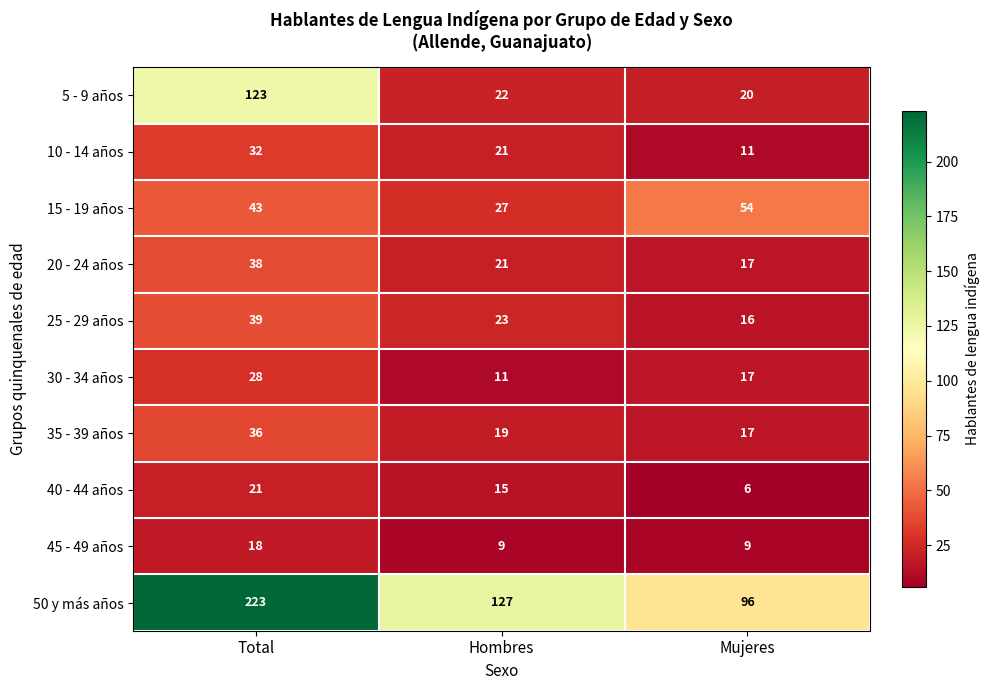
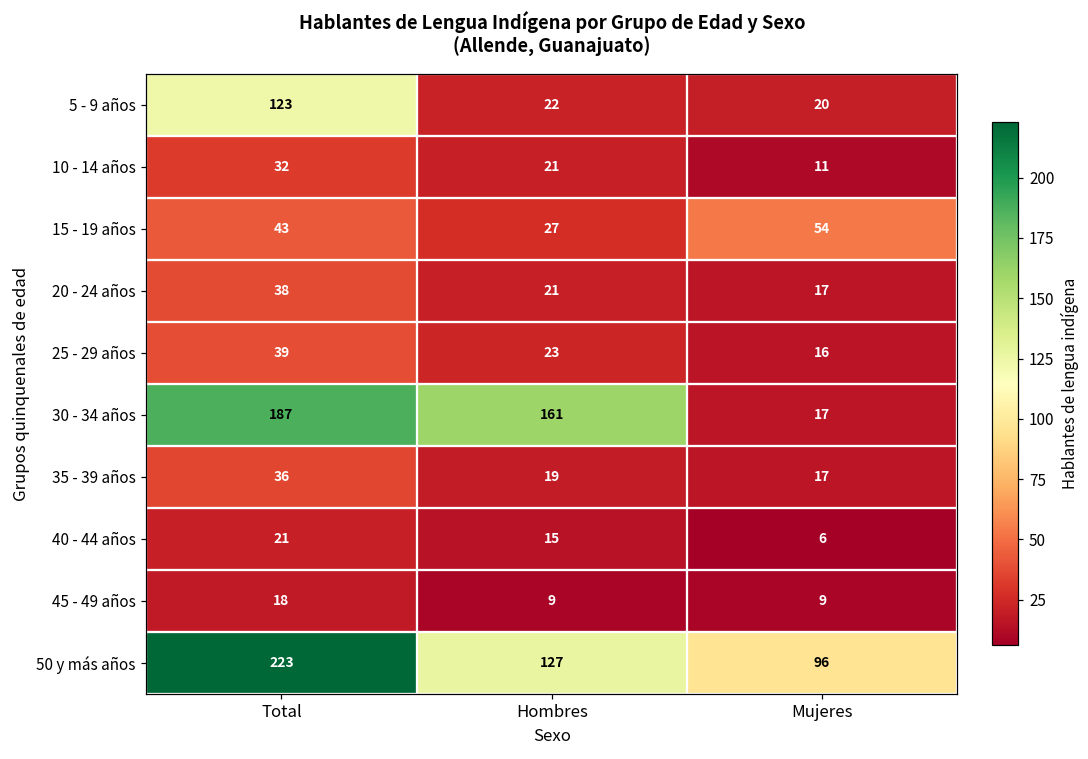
30 - 34 años, Total: 28 -> 187
30 - 34 años, Hombres: 11 -> 161
